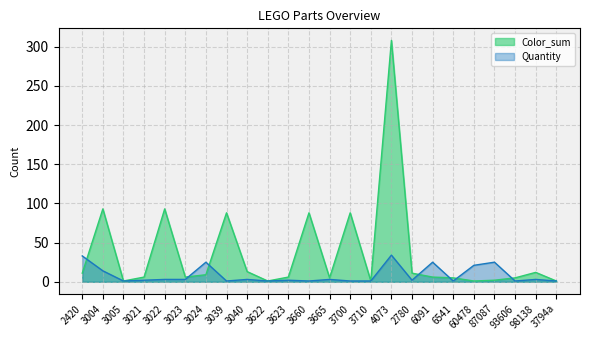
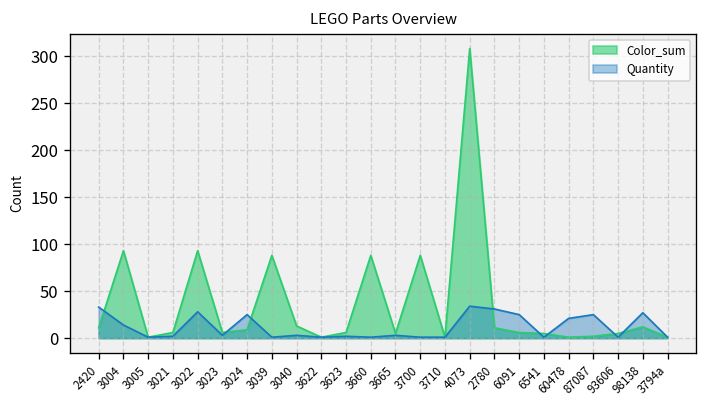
Quantity, 3022: 0 -> 30
Quantity, 2780: 0 -> 30
Quantity, 98138: 0 -> 30
